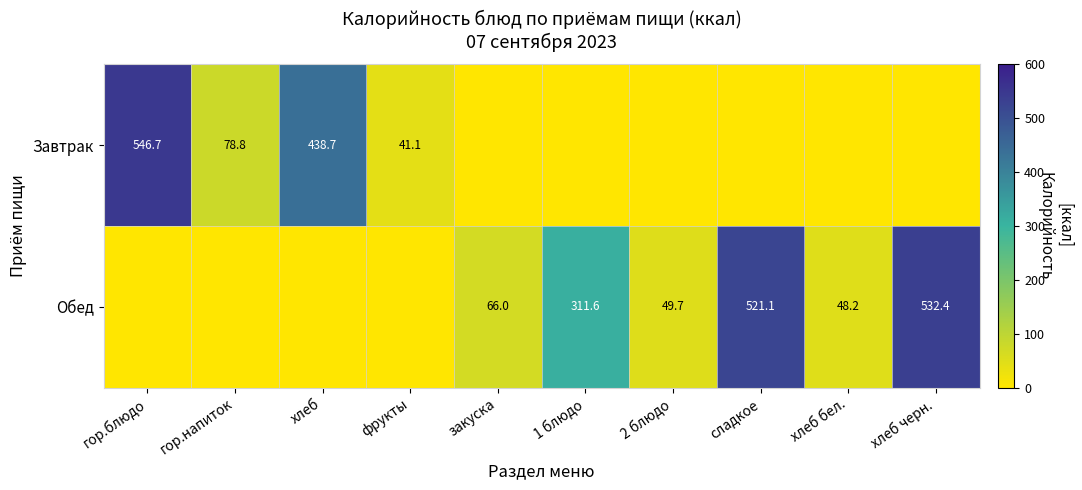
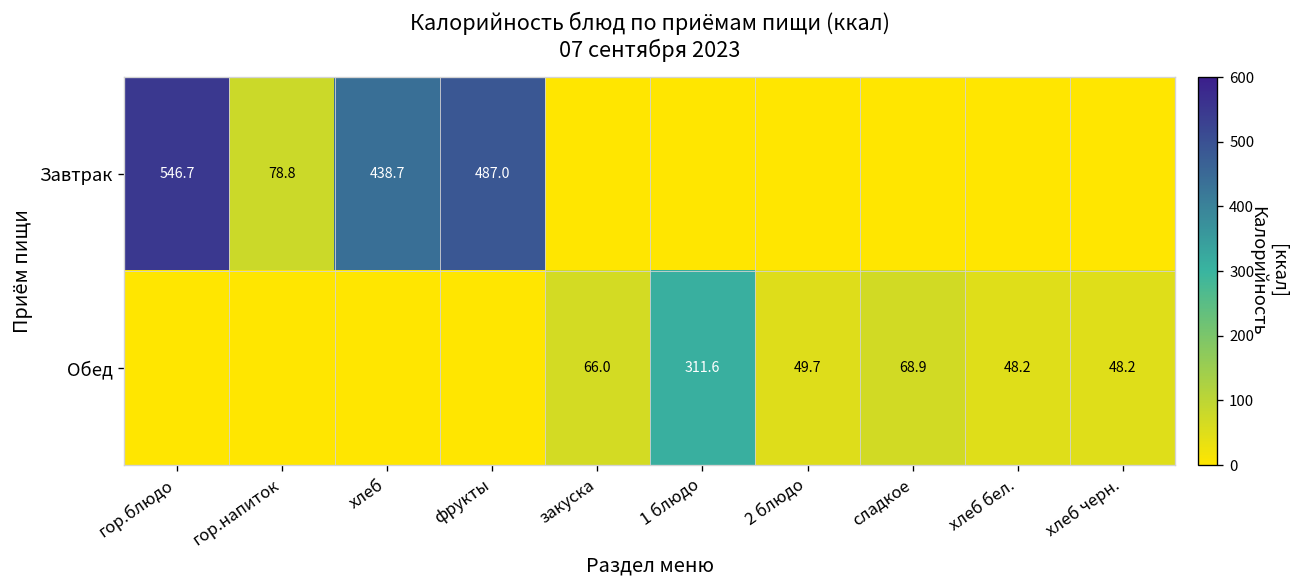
Завтрак, фрукты: 41.1 -> 487.0
Обед, сладкое: 521.1 -> 68.9
Обед, хлеб черн.: 532.4 -> 48.2
